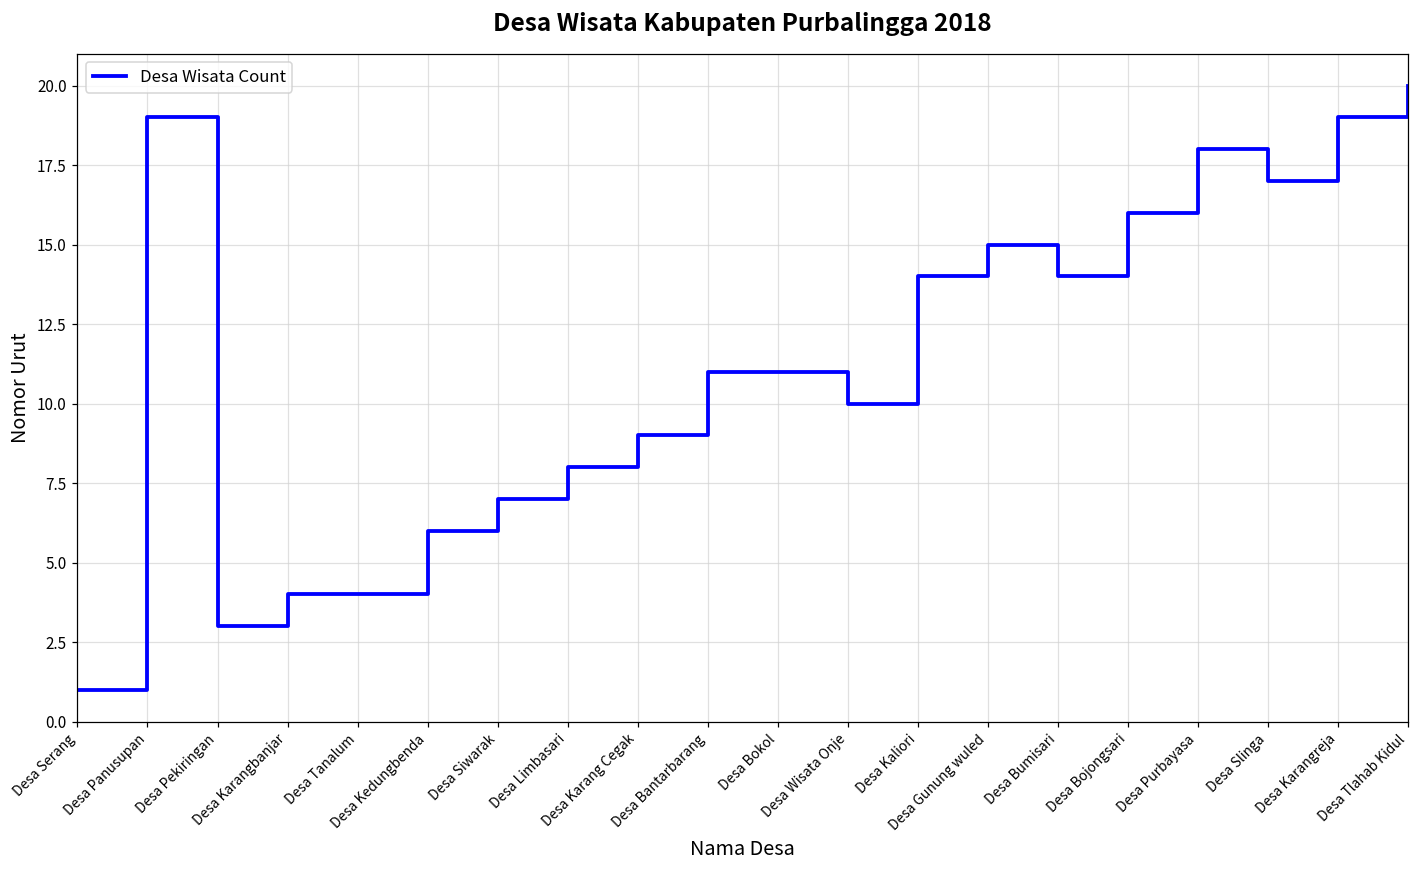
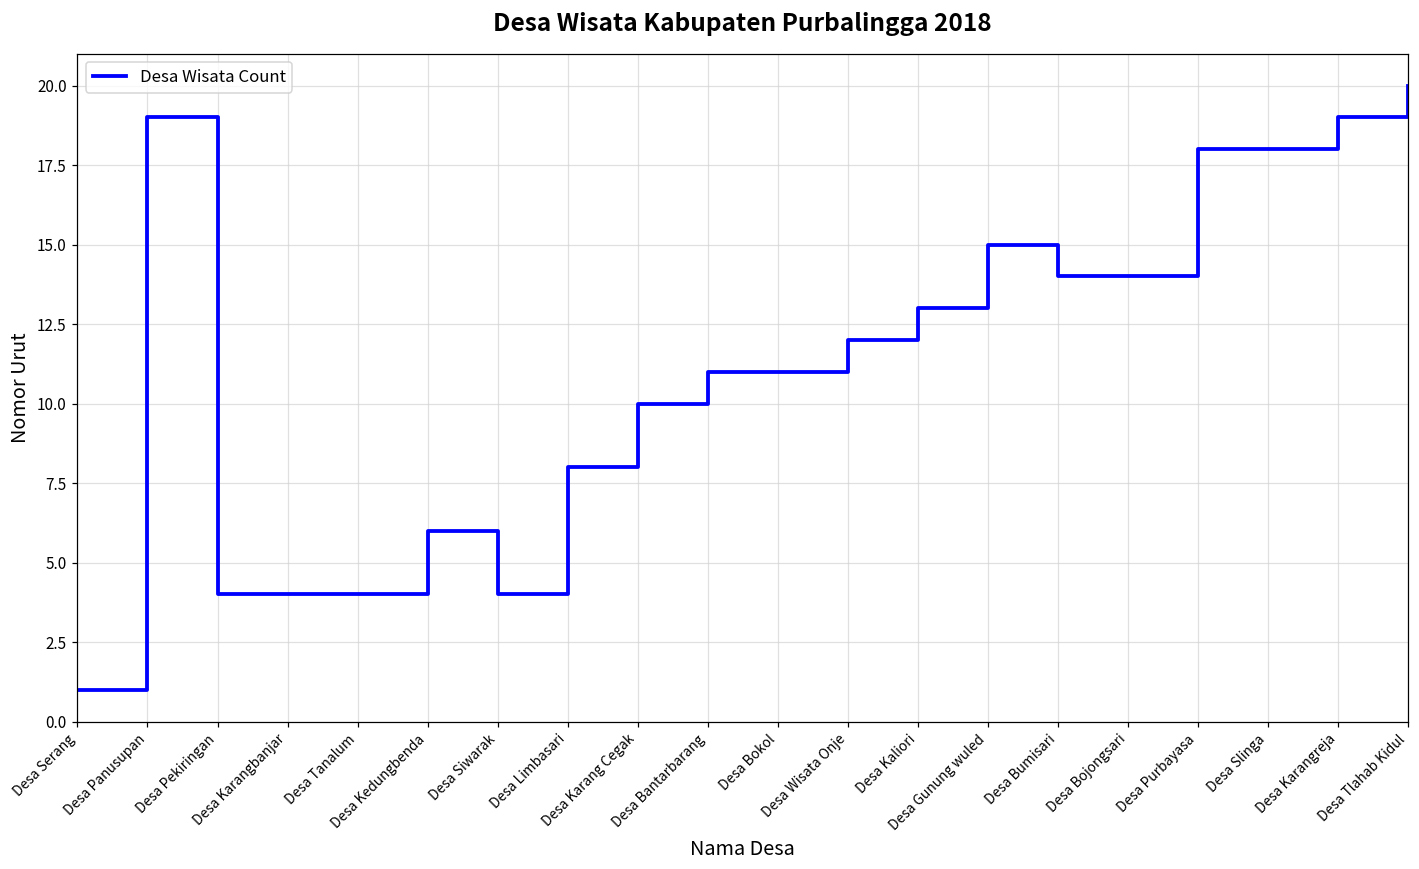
Desa Pekiringan: 3 -> 4
Desa Siwarak: 7 -> 4
Desa Karang Cegak: 9 -> 10
Desa Wisata Onje: 10 -> 12
Desa Kaliori: 14 -> 13
Desa Bojongsari: 16 -> 14
Desa Slinga: 17 -> 18
